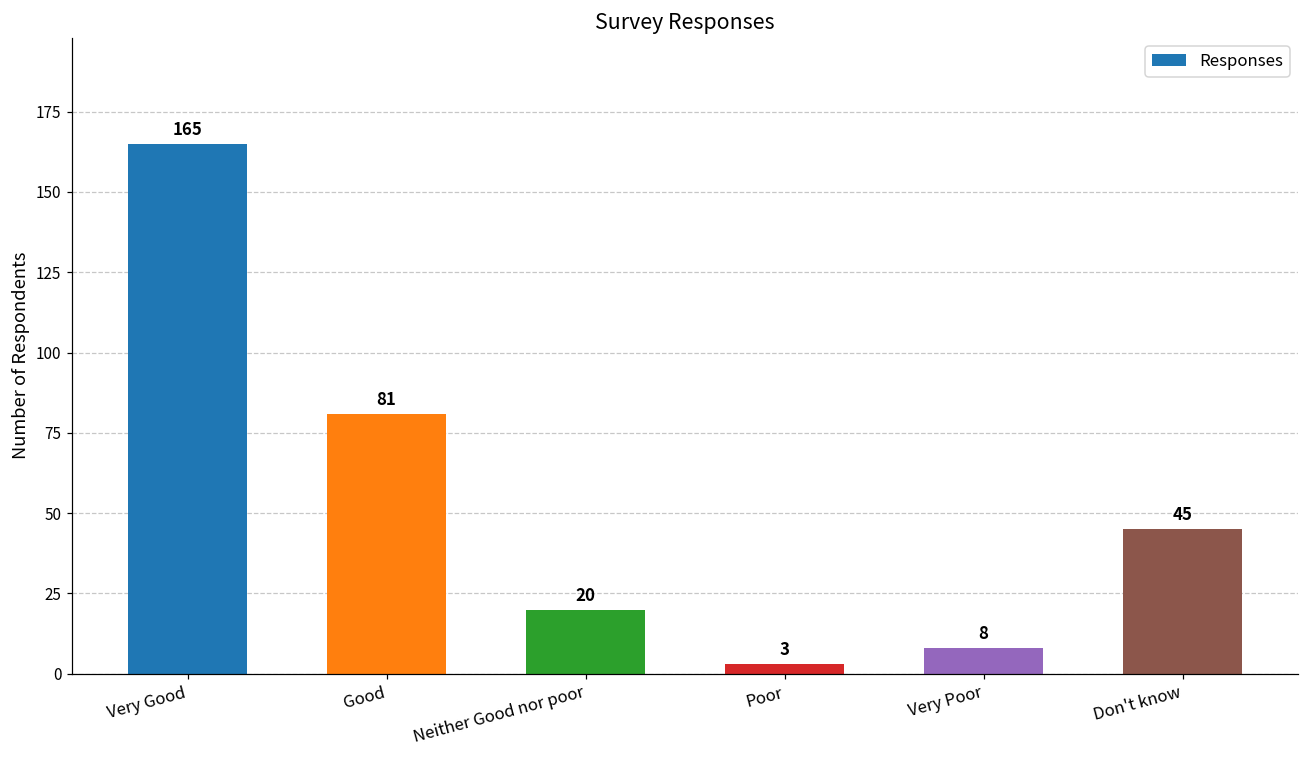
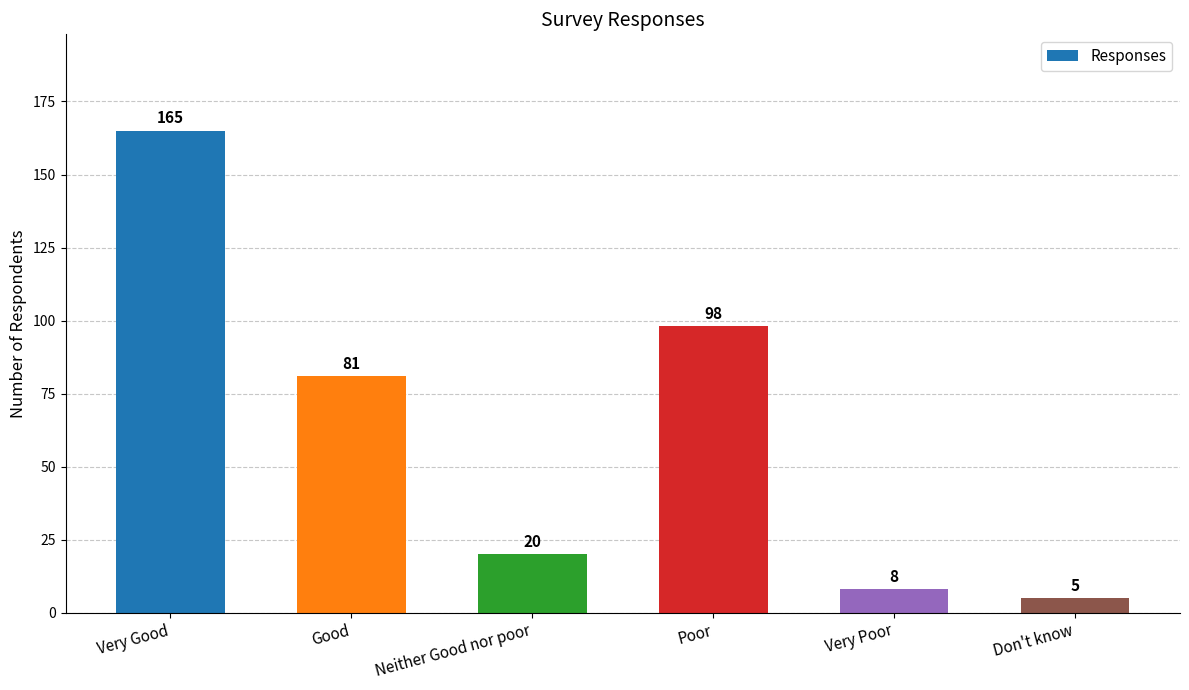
Poor: 3 -> 98
Don't know: 45 -> 5
